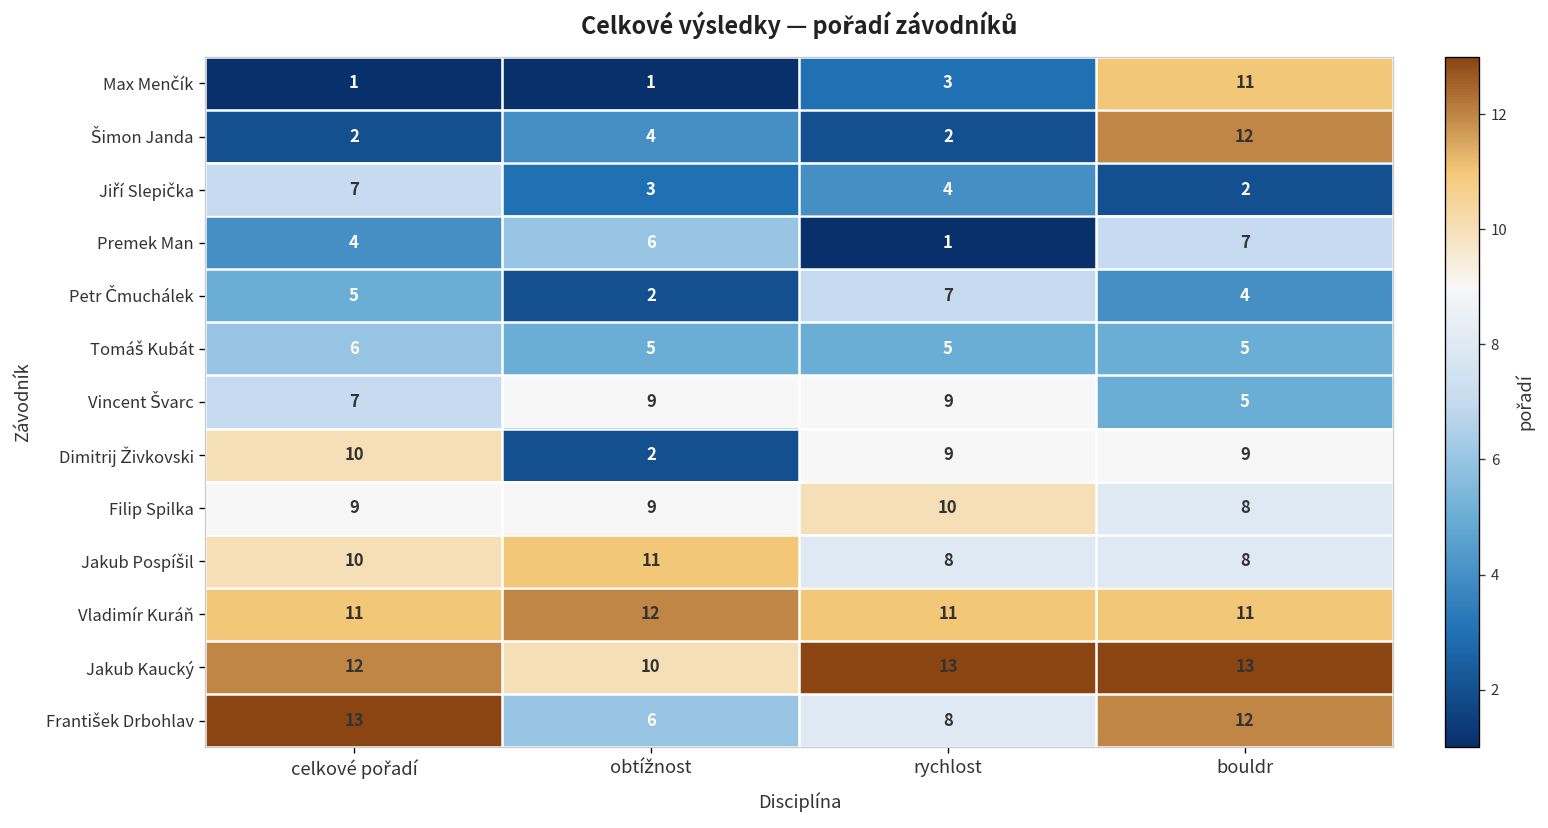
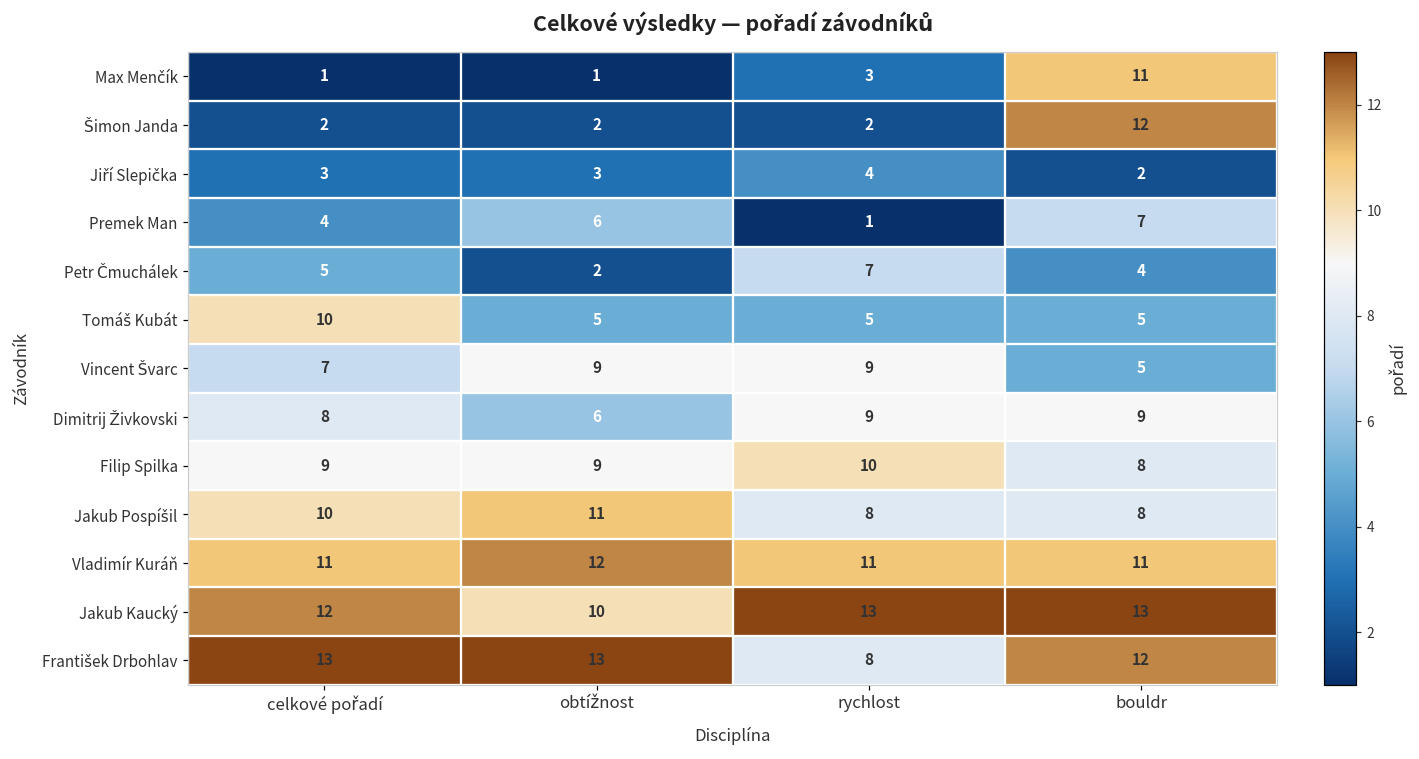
Šimon Janda, obtížnost: 4 -> 2
Jiří Slepička, celkové pořadí: 7 -> 3
Tomáš Kubát, celkové pořadí: 6 -> 10
Dimitrij Živkovski, celkové pořadí: 10 -> 8
Dimitrij Živkovski, obtížnost: 2 -> 6
František Drbohlav, obtížnost: 6 -> 13
